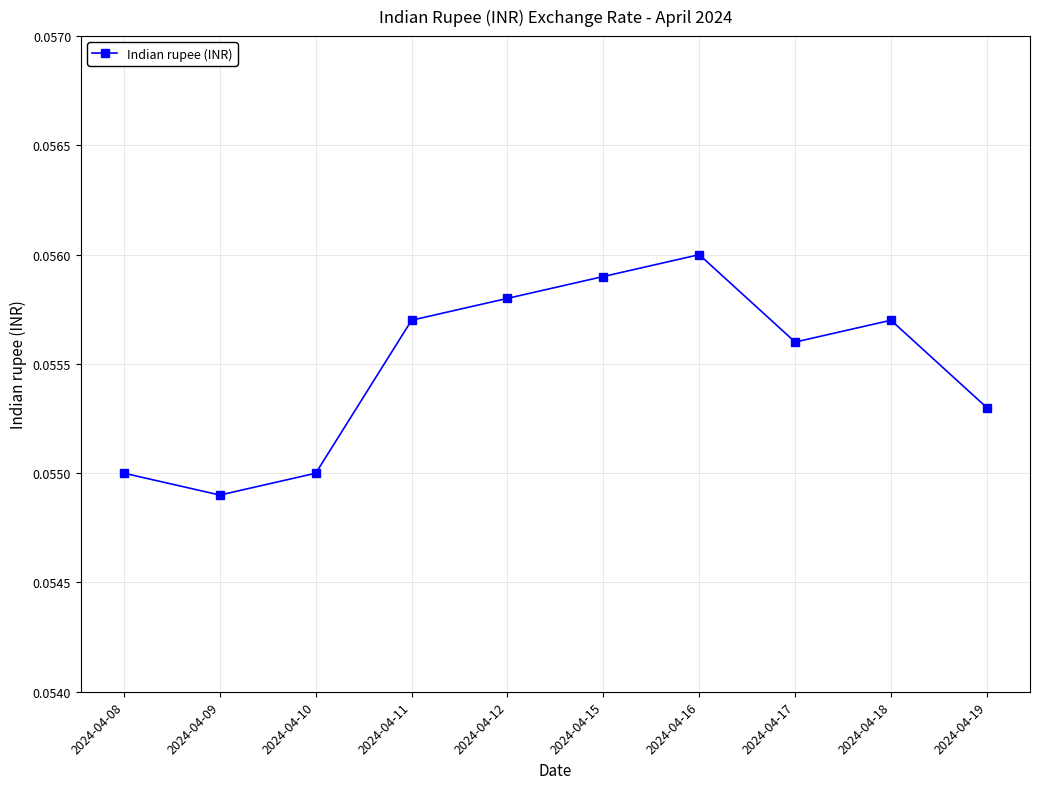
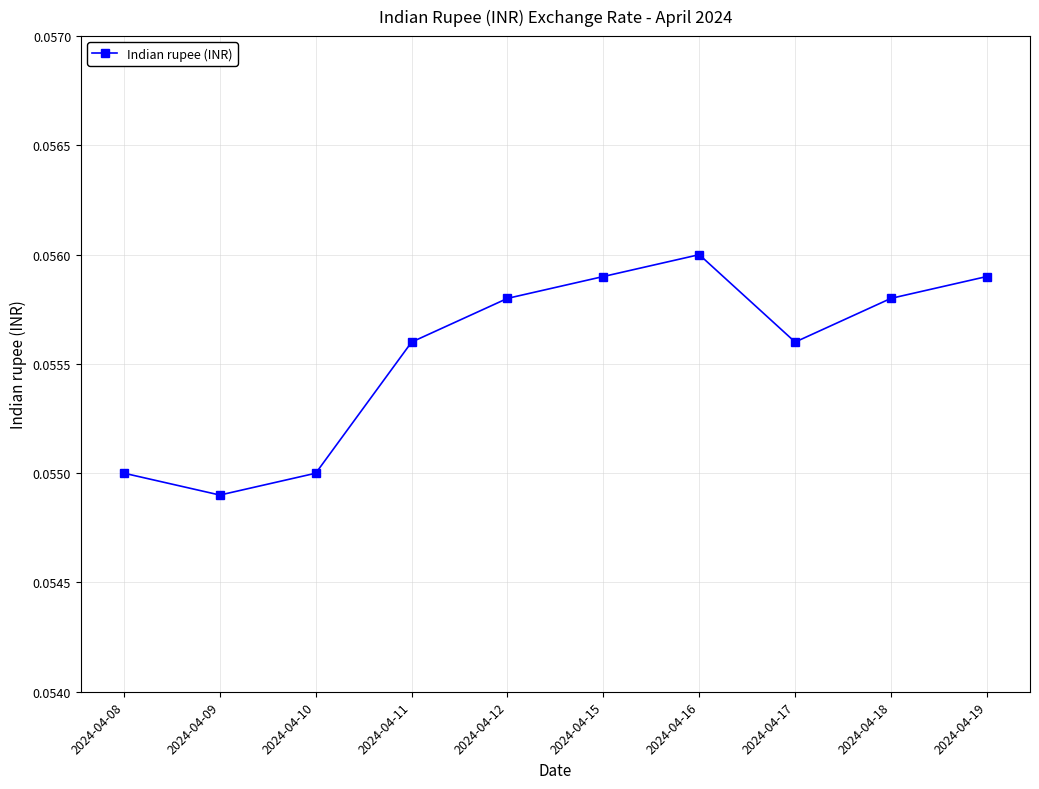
2024-04-11: 0.0557 -> 0.0556
2024-04-18: 0.0557 -> 0.0558
2024-04-19: 0.0553 -> 0.0559
